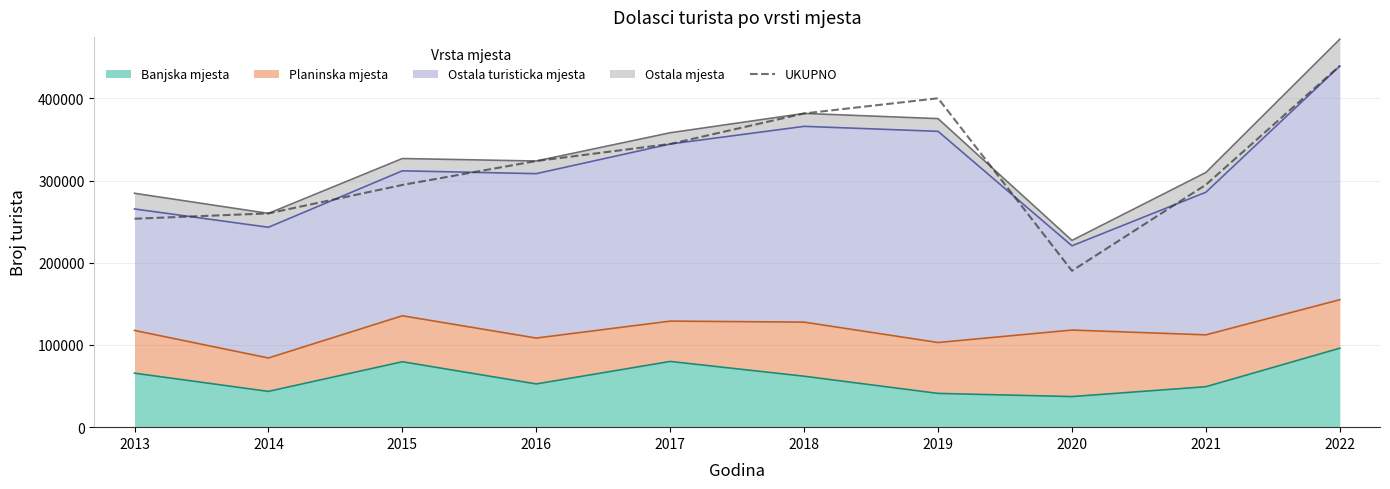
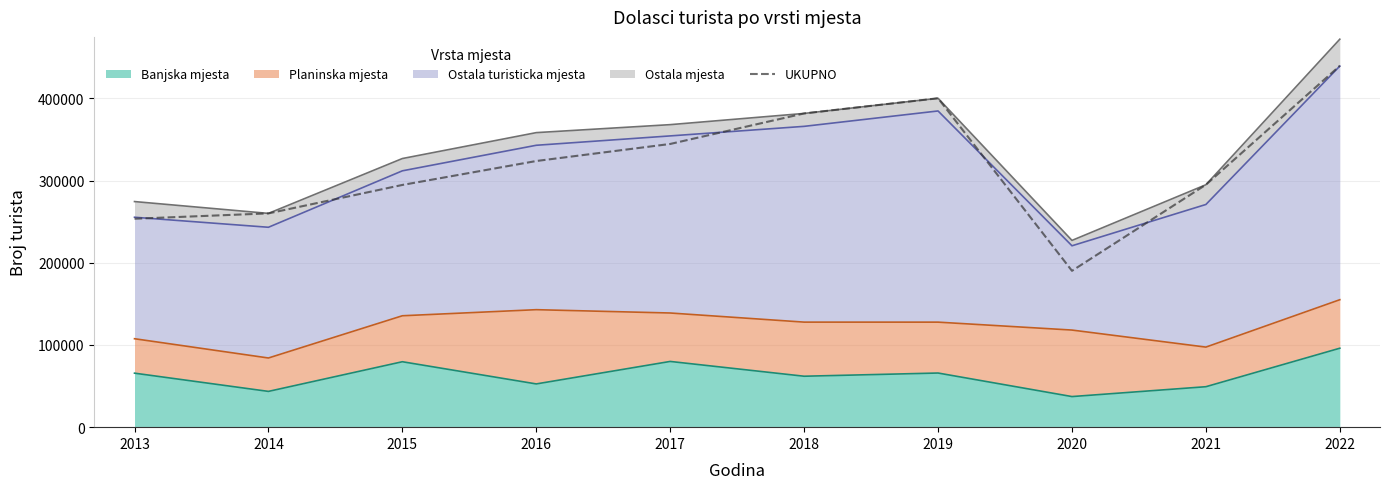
Planinska mjesta, 2013: 50000 -> 40000
Planinska mjesta, 2016: 60000 -> 90000
Planinska mjesta, 2017: 50000 -> 60000
Banjska mjesta, 2019: 40000 -> 70000
Planinska mjesta, 2021: 60000 -> 50000
